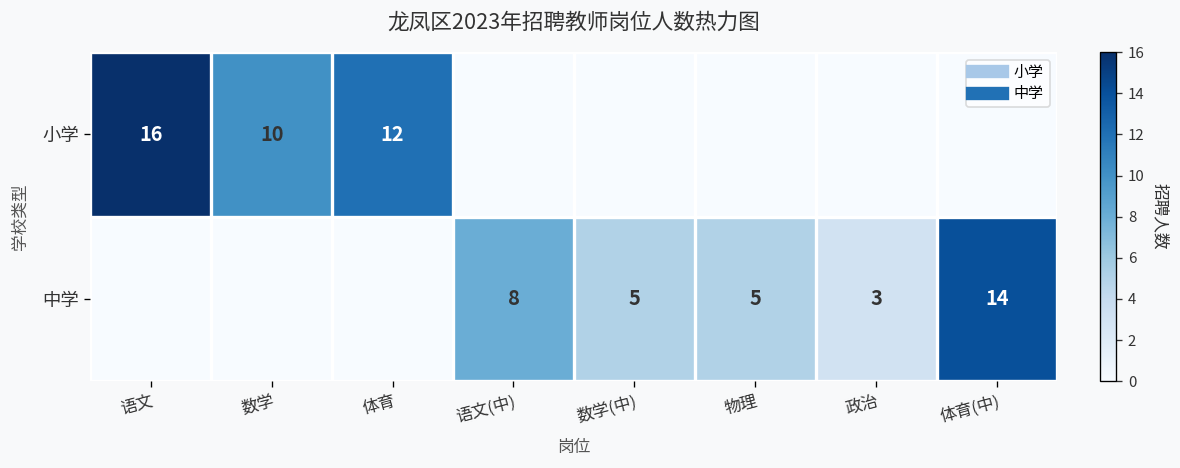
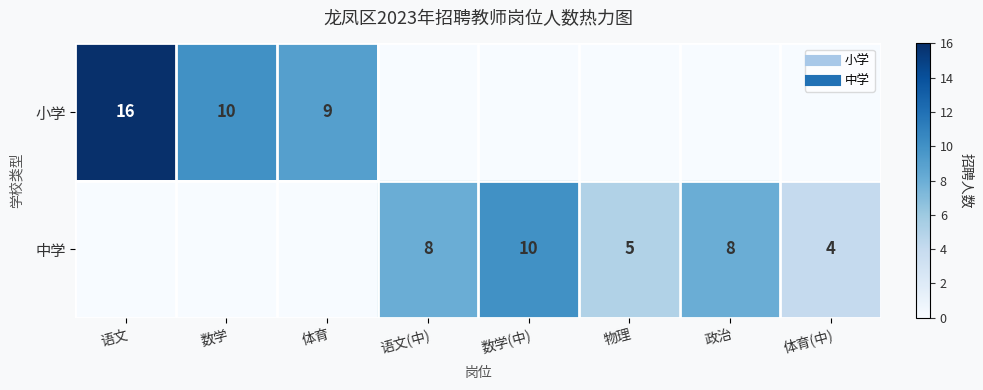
小学, 体育: 12 -> 9
中学, 数学(中): 5 -> 10
中学, 政治: 3 -> 8
中学, 体育(中): 14 -> 4
